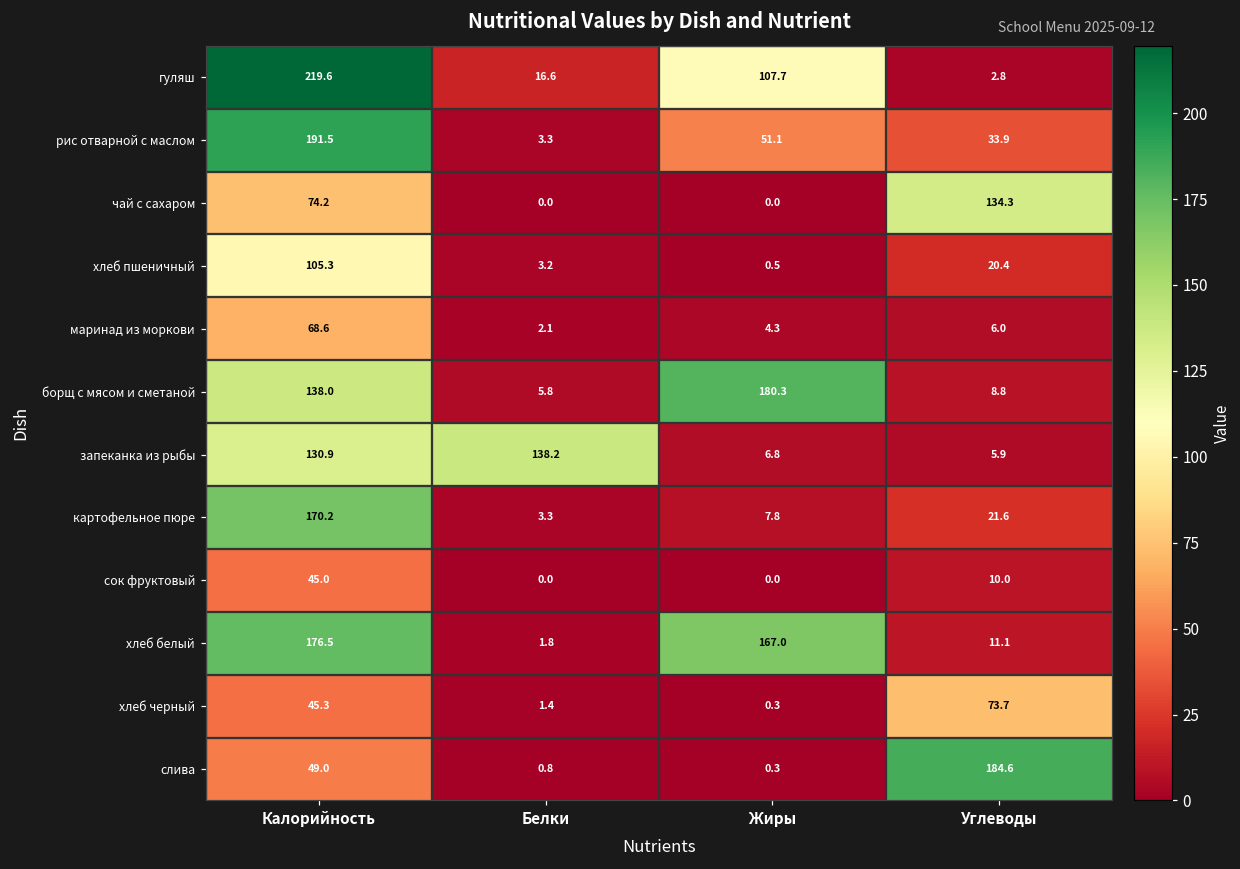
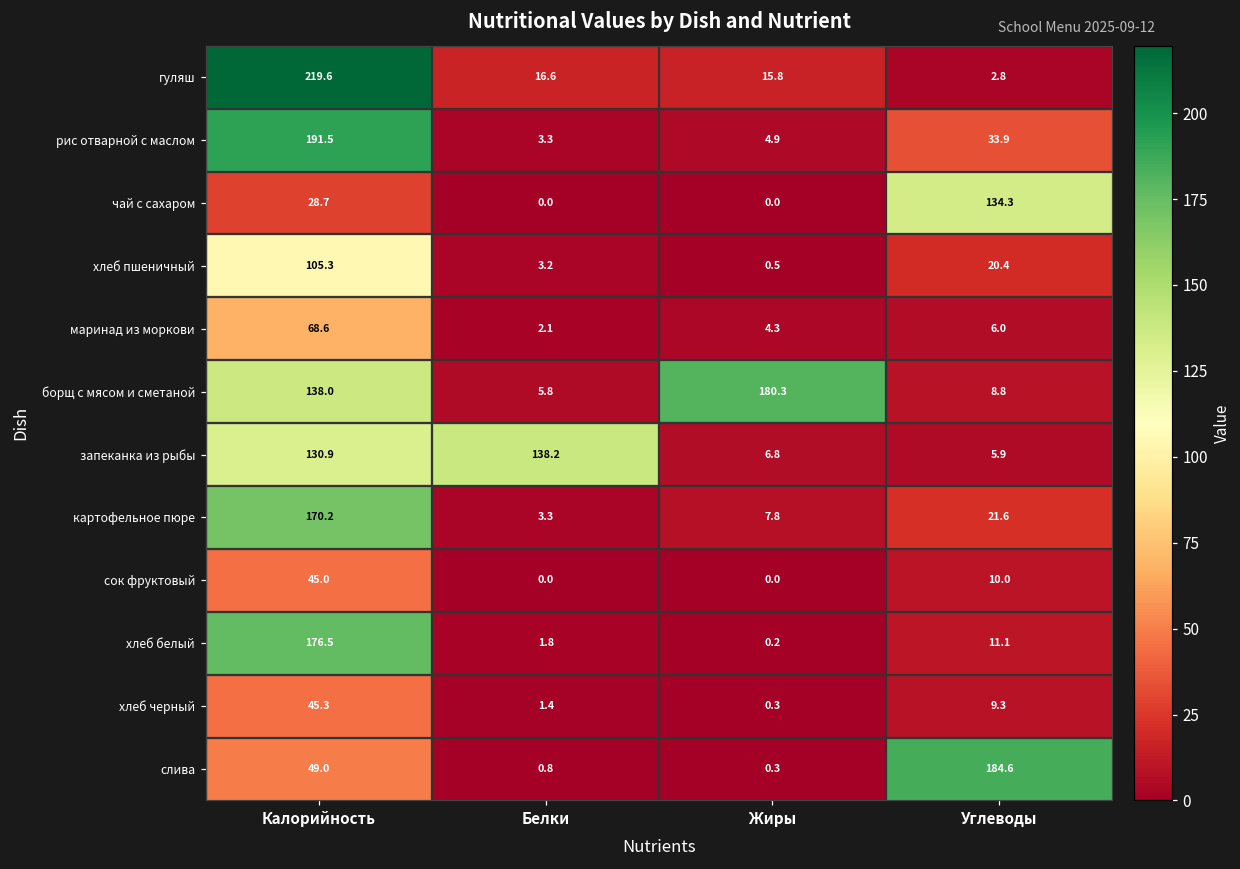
гуляш, Жиры: 107.7 -> 15.8
рис отварной с маслом, Жиры: 51.1 -> 4.9
чай с сахаром, Калорийность: 74.2 -> 28.7
хлеб белый, Жиры: 167.0 -> 0.2
хлеб черный, Углеводы: 73.7 -> 9.3
